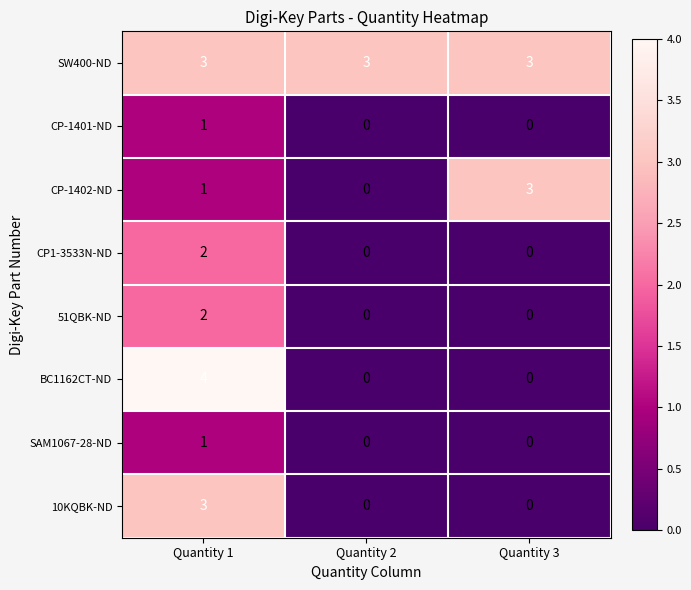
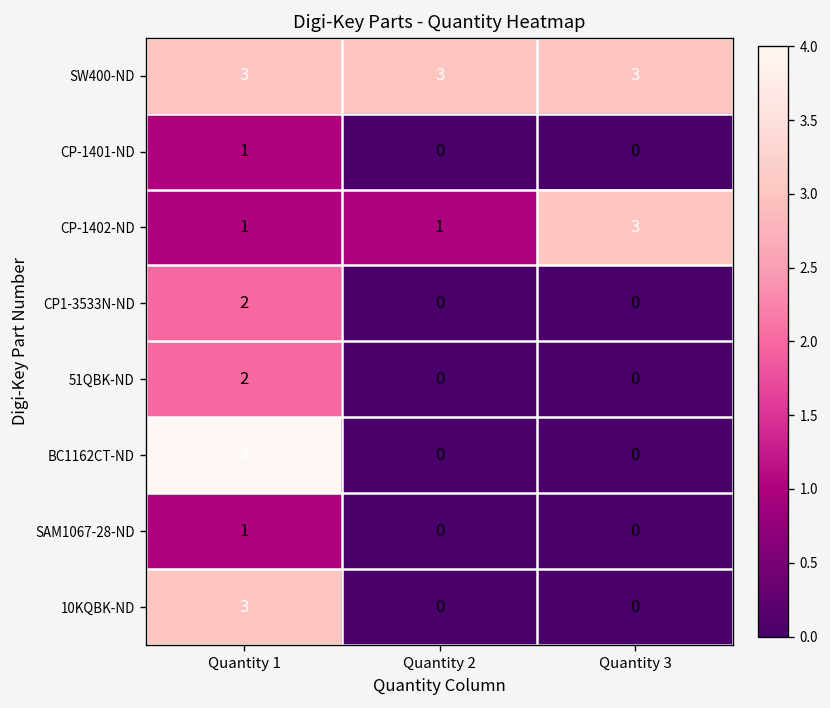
CP-1402-ND, Quantity 2: 0 -> 1
